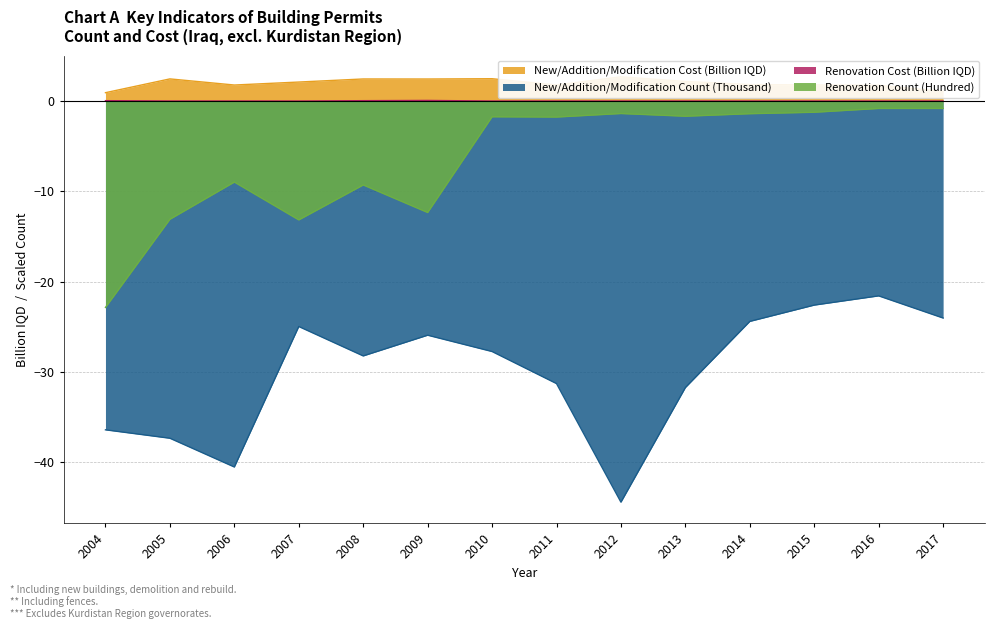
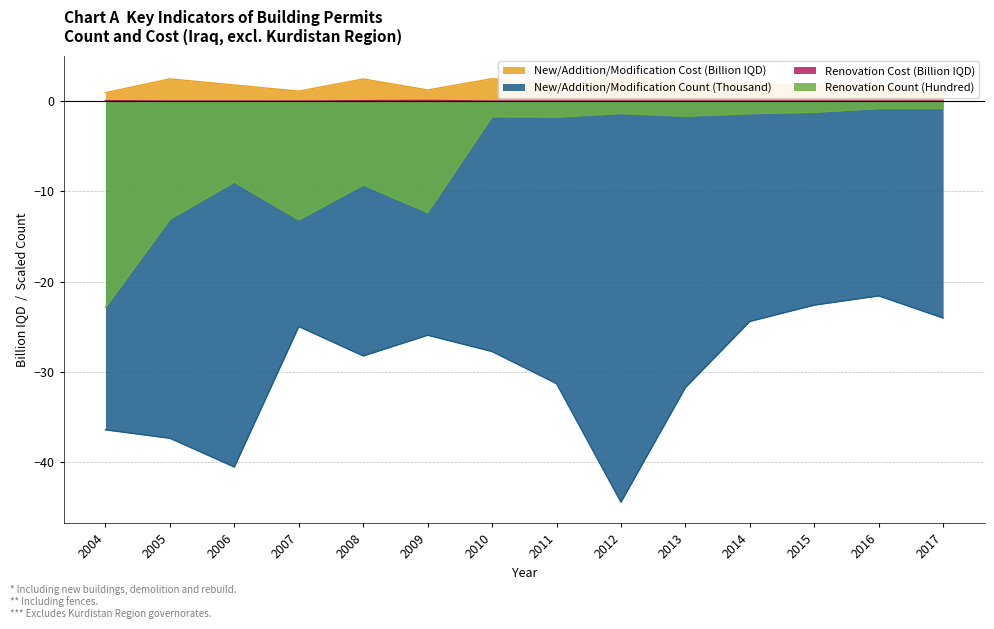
New/Addition/Modification Cost (Billion IQD), 2007: 2 -> 1
New/Addition/Modification Cost (Billion IQD), 2009: 2 -> 1
